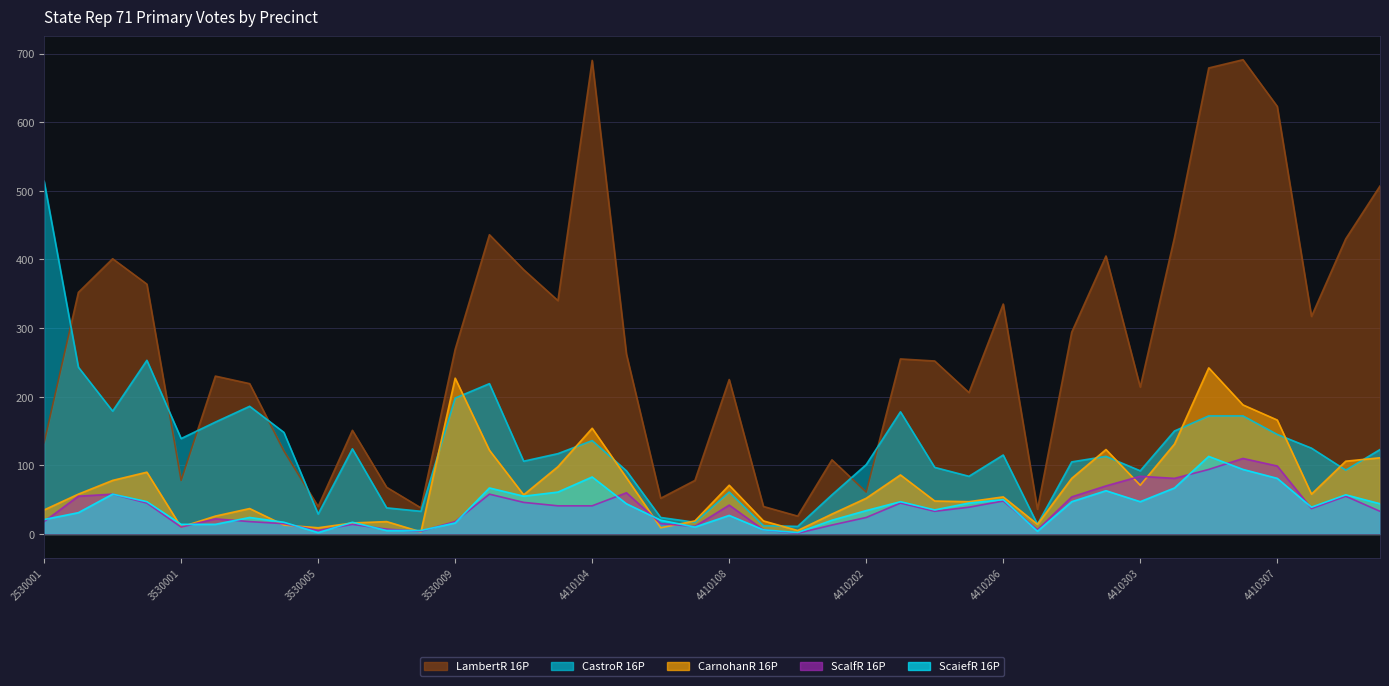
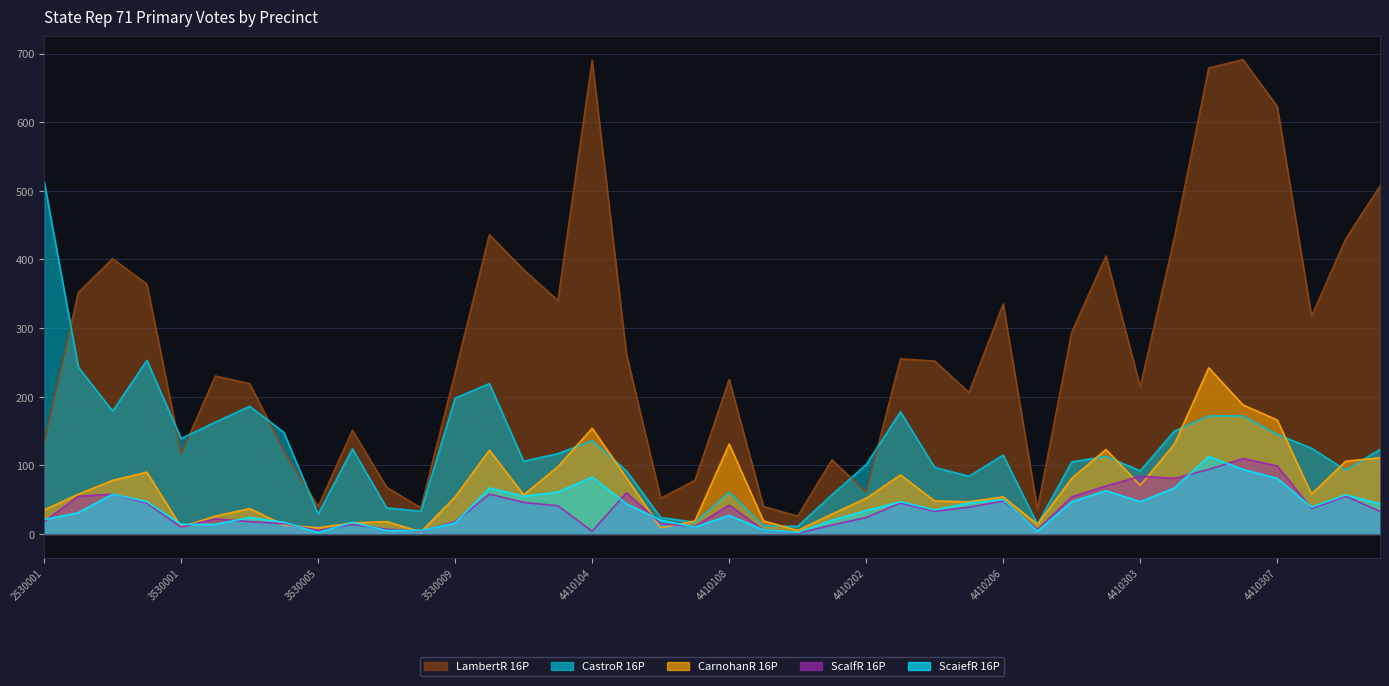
LambertR 16P, 3530001: 80 -> 120
LambertR 16P, 3530009: 270 -> 240
CarnohanR 16P, 3530009: 230 -> 50
ScalfR 16P, 4410104: 40 -> 0
CarnohanR 16P, 4410108: 70 -> 130
